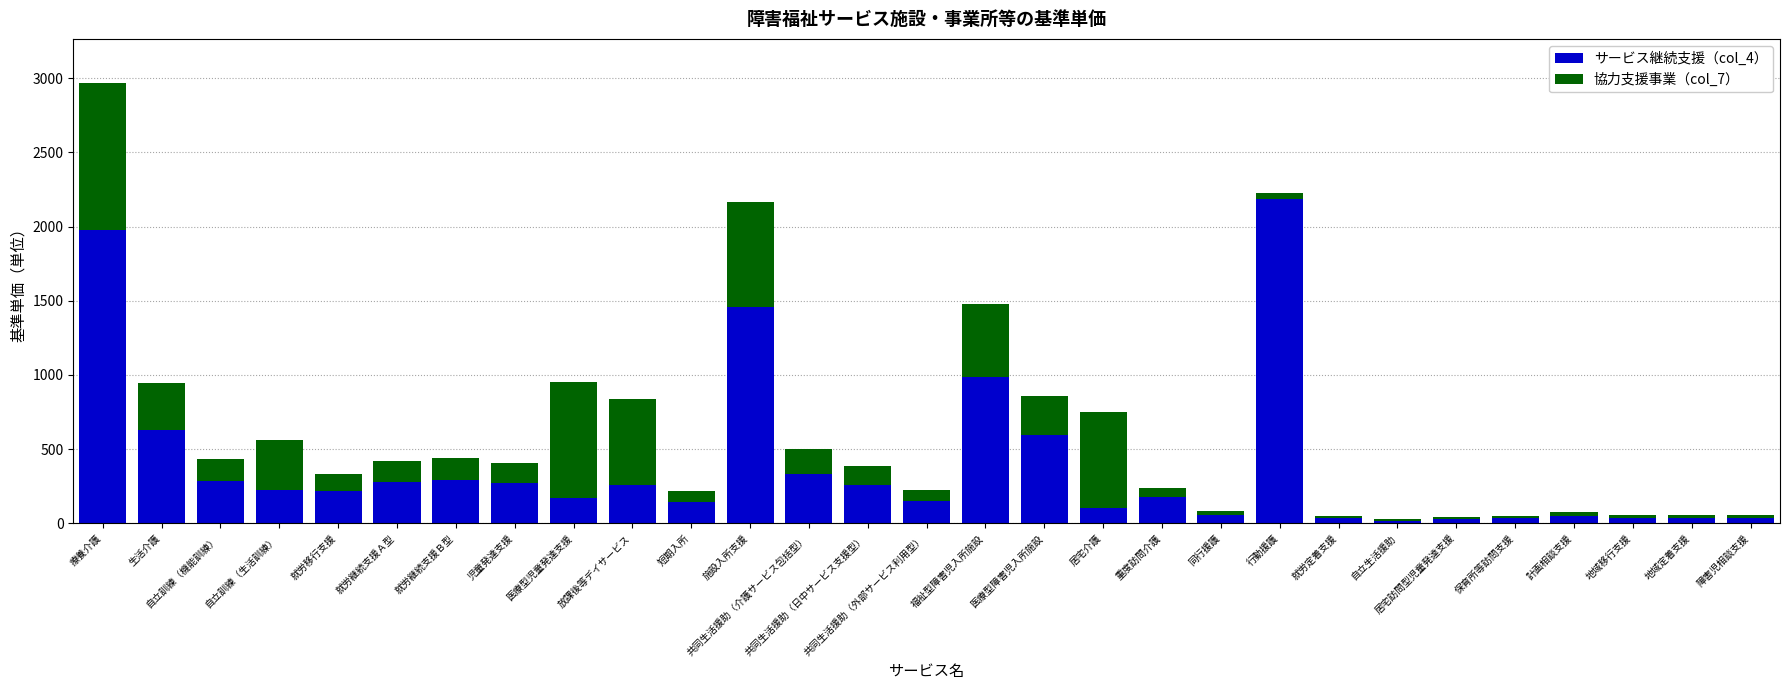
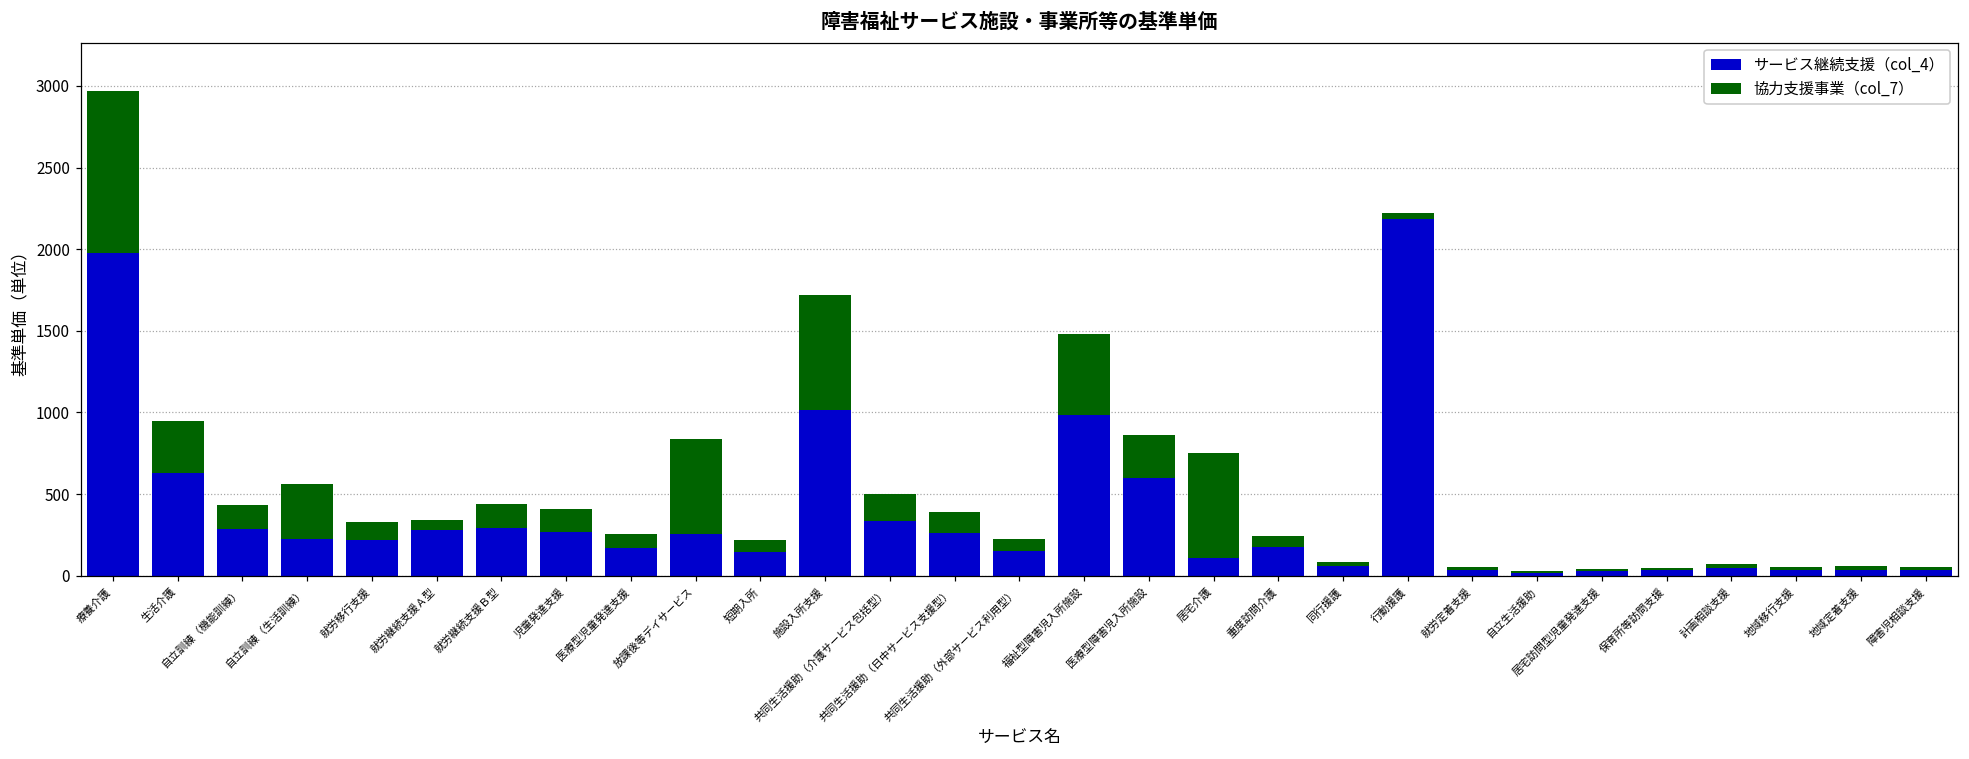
協力支援事業（col_7）, 就労継続支援Ａ型: 140 -> 60
協力支援事業（col_7）, 医療型児童発達支援: 780 -> 90
サービス継続支援（col_4）, 施設入所支援: 1460 -> 1010
